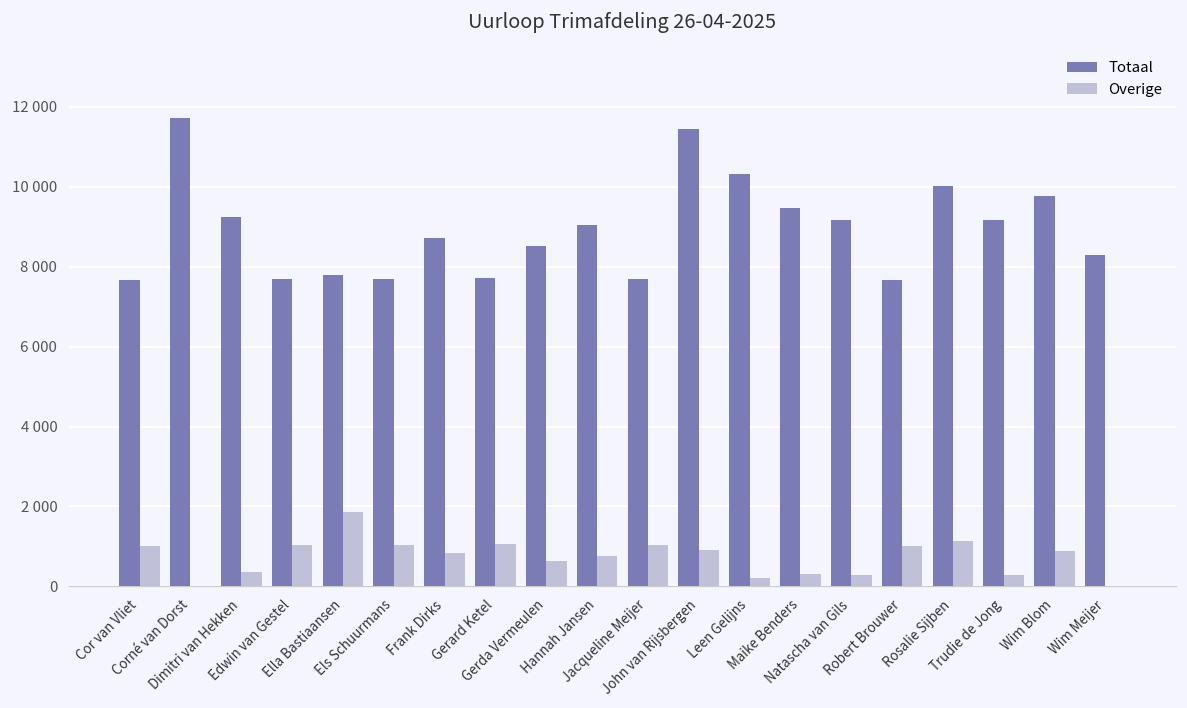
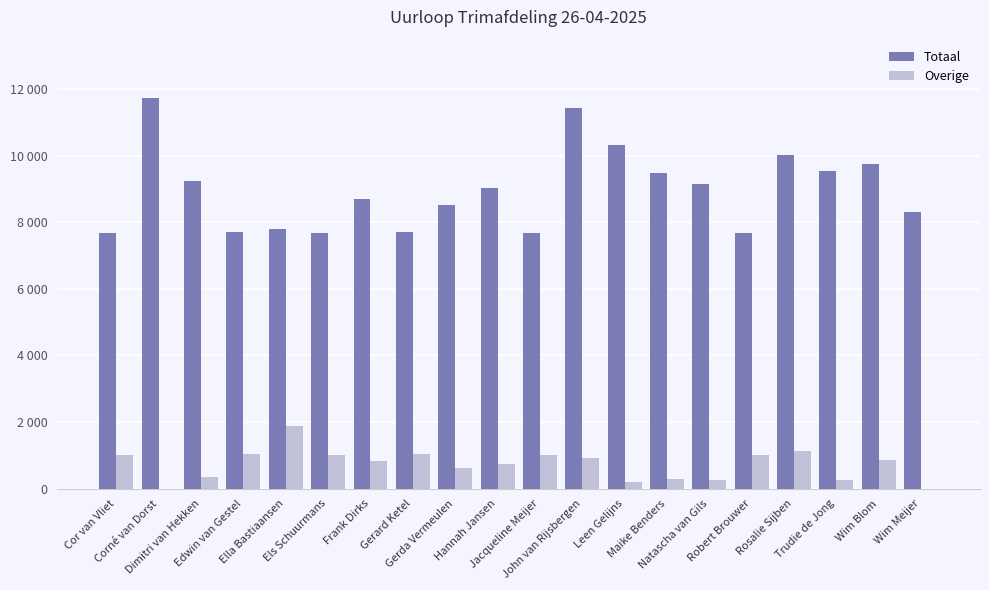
Totaal, Trudie de Jong: 9200 -> 9500
